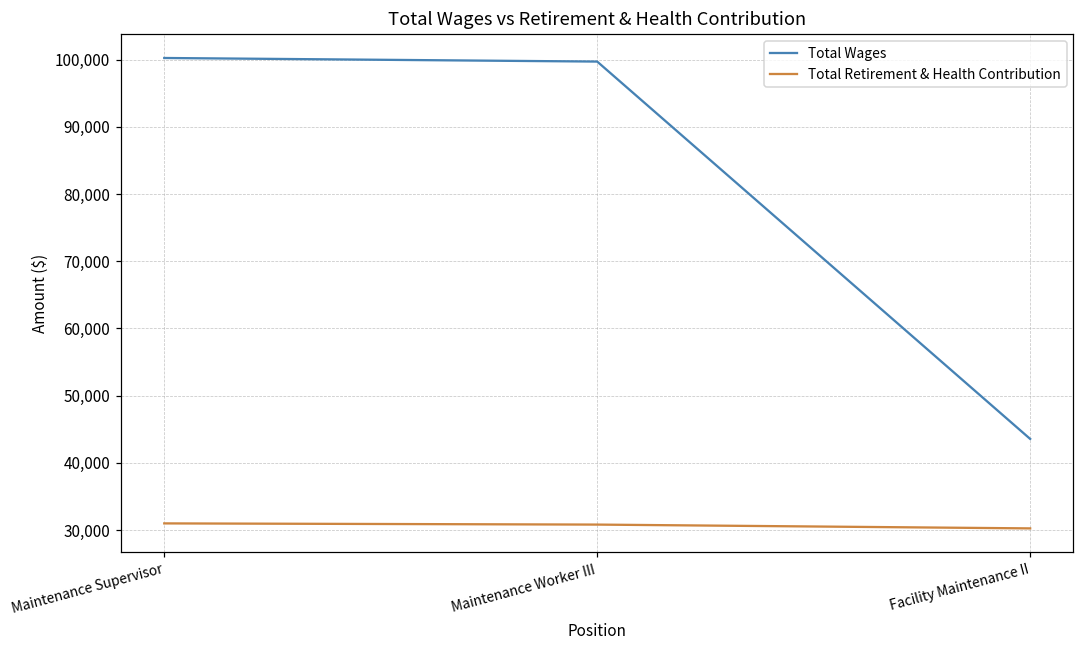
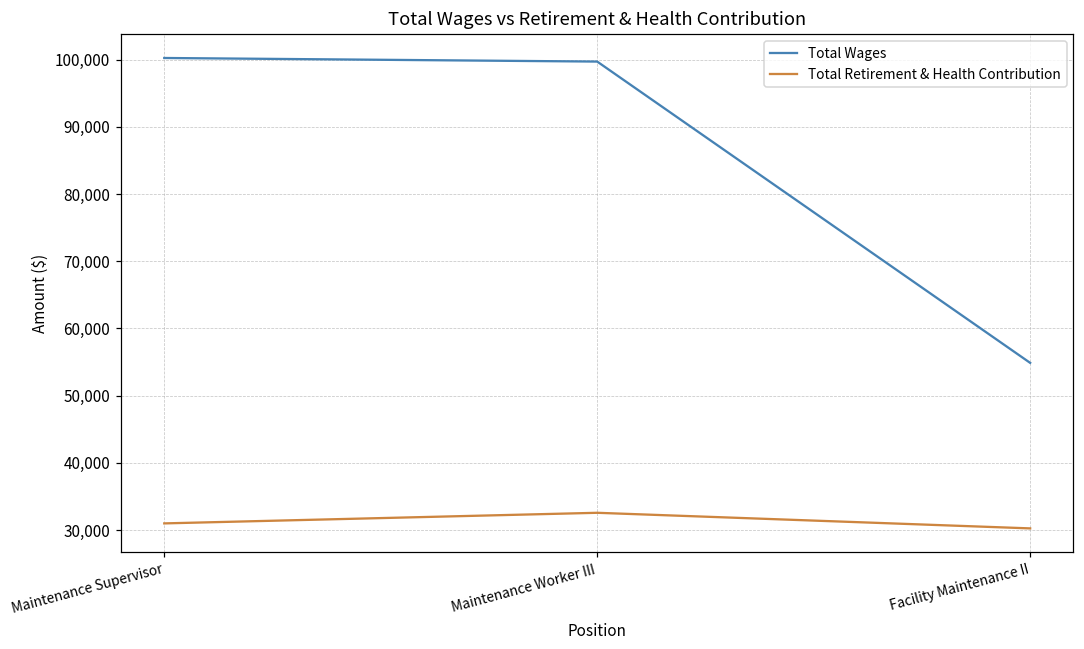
Total Retirement & Health Contribution, Maintenance Worker III: 31,000 -> 33,000
Total Wages, Facility Maintenance II: 44,000 -> 55,000
